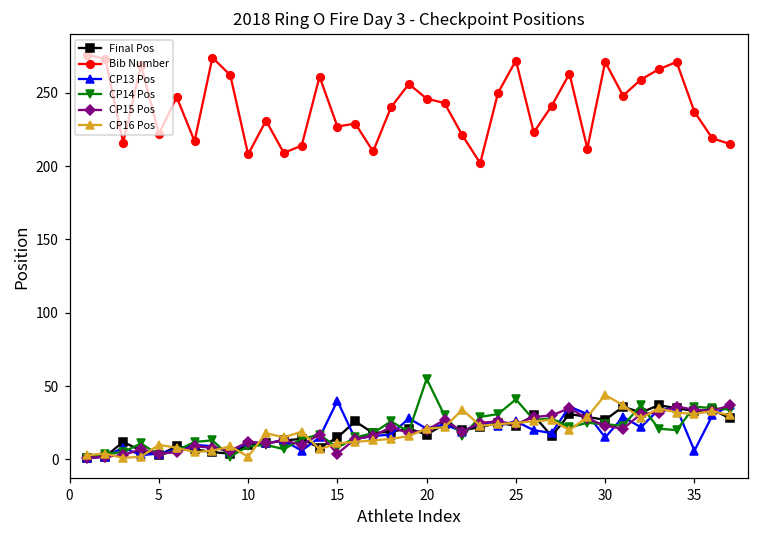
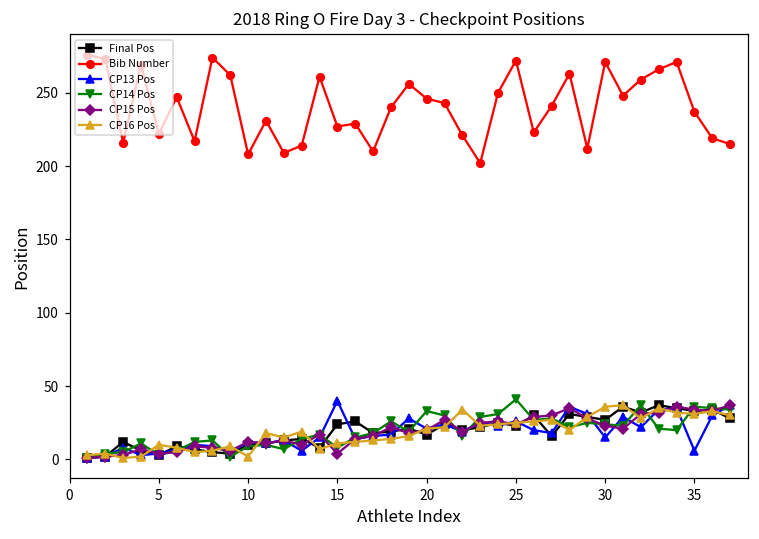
Final Pos, 15: 15 -> 24
CP14 Pos, 20: 55 -> 33
CP16 Pos, 30: 44 -> 36
